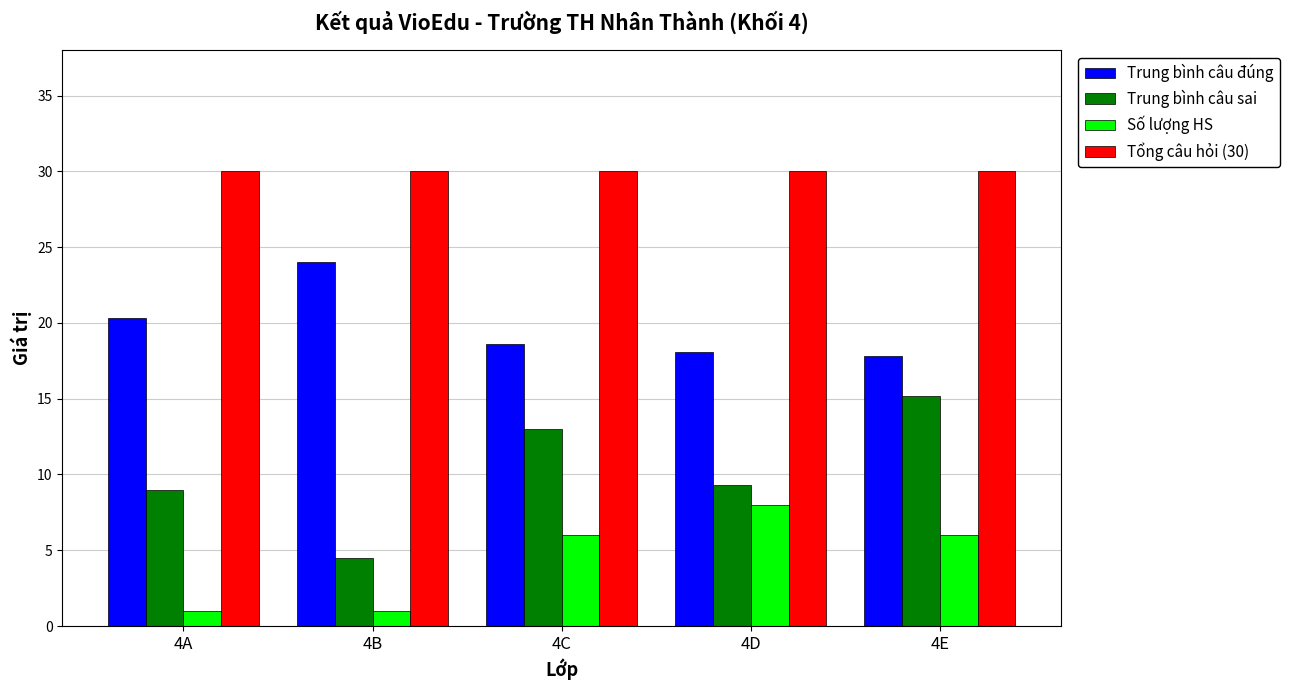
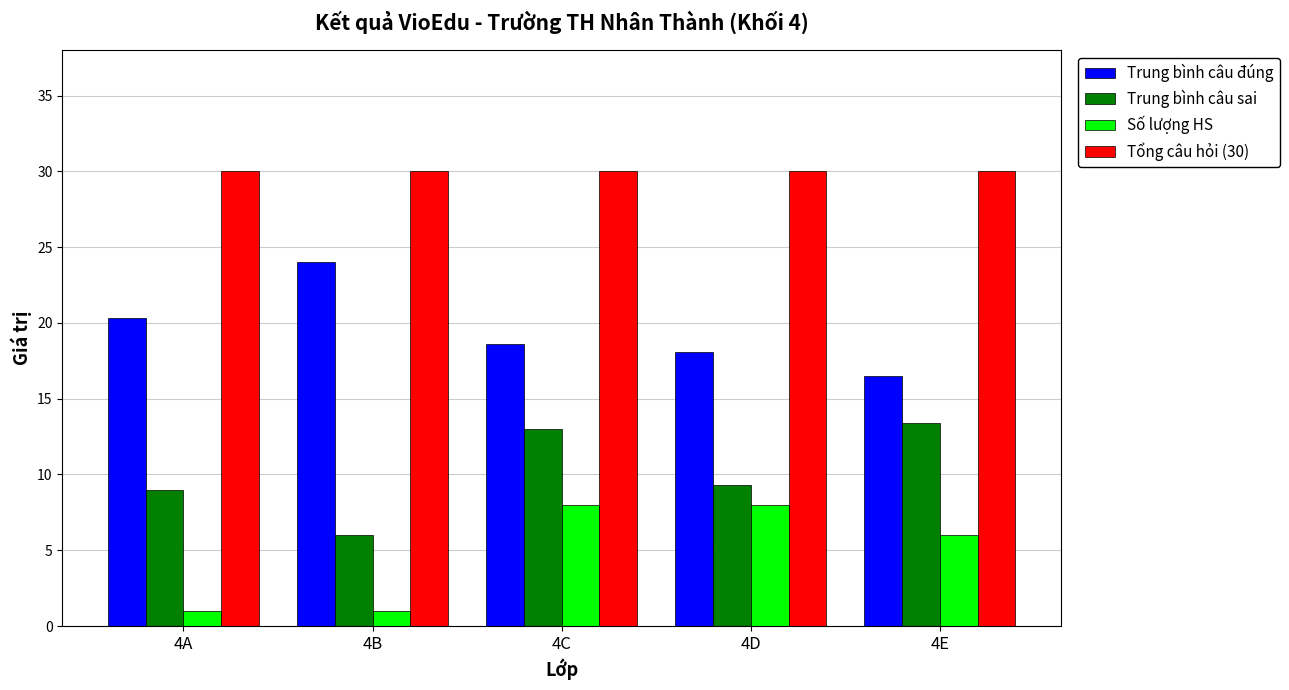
Trung bình câu sai, 4B: 4.5 -> 6.0
Số lượng HS, 4C: 6 -> 8
Trung bình câu đúng, 4E: 17.8 -> 16.5
Trung bình câu sai, 4E: 15.2 -> 13.4
